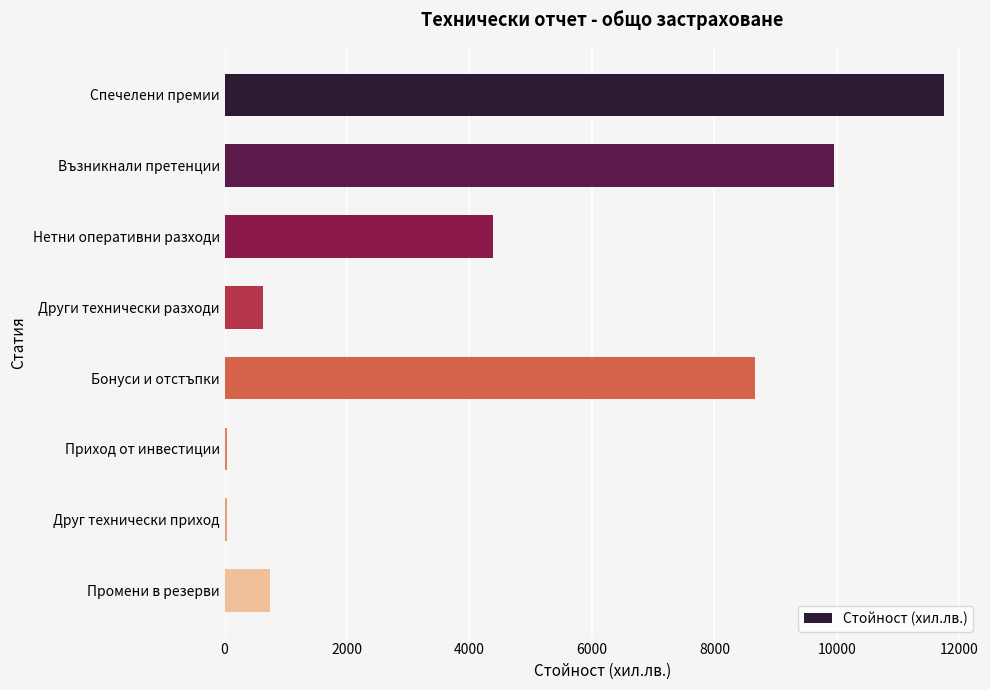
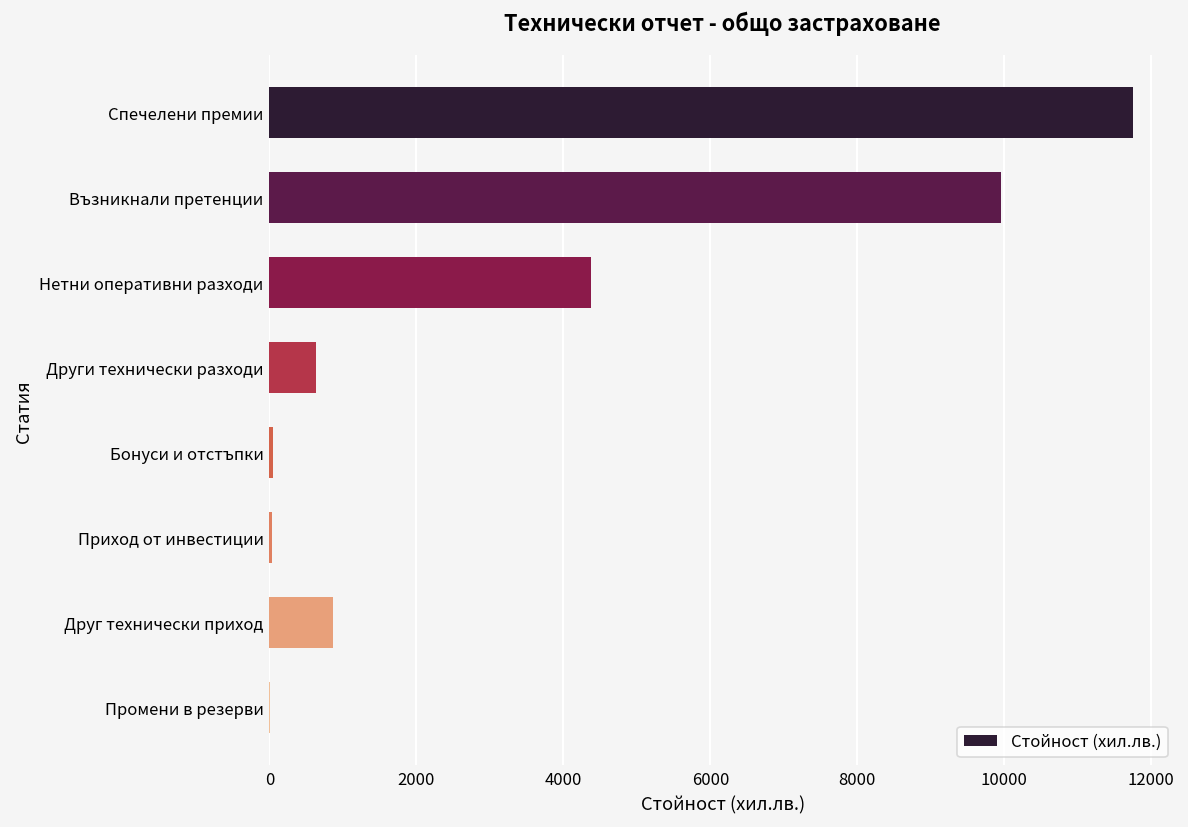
Бонуси и отстъпки: 8700 -> 0
Друг технически приход: 0 -> 900
Промени в резерви: 700 -> 0
